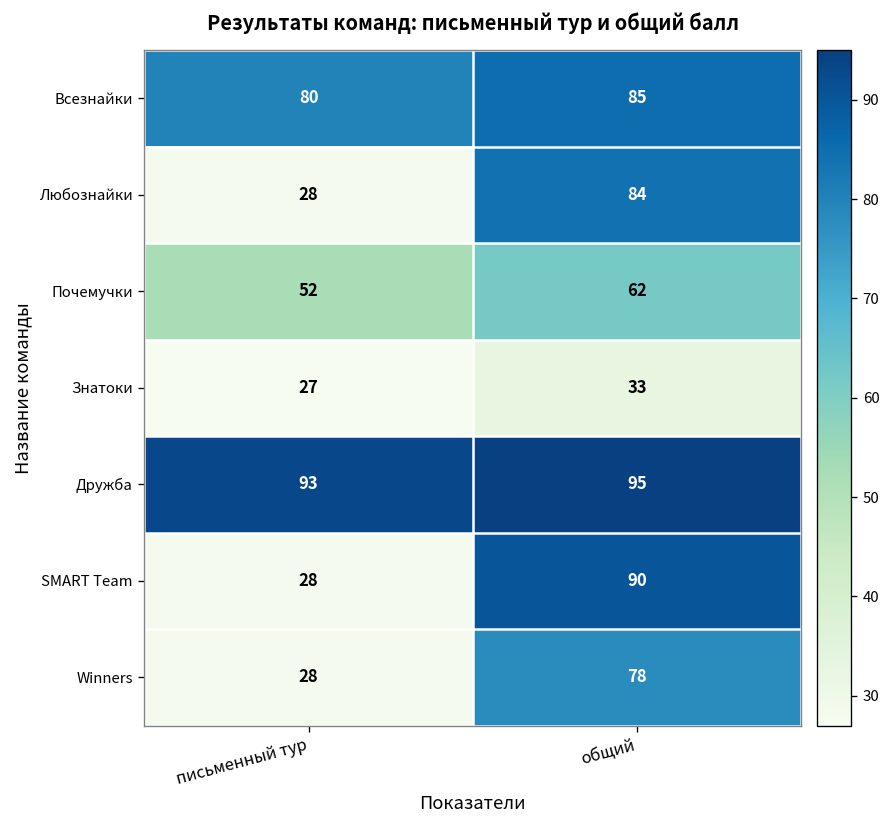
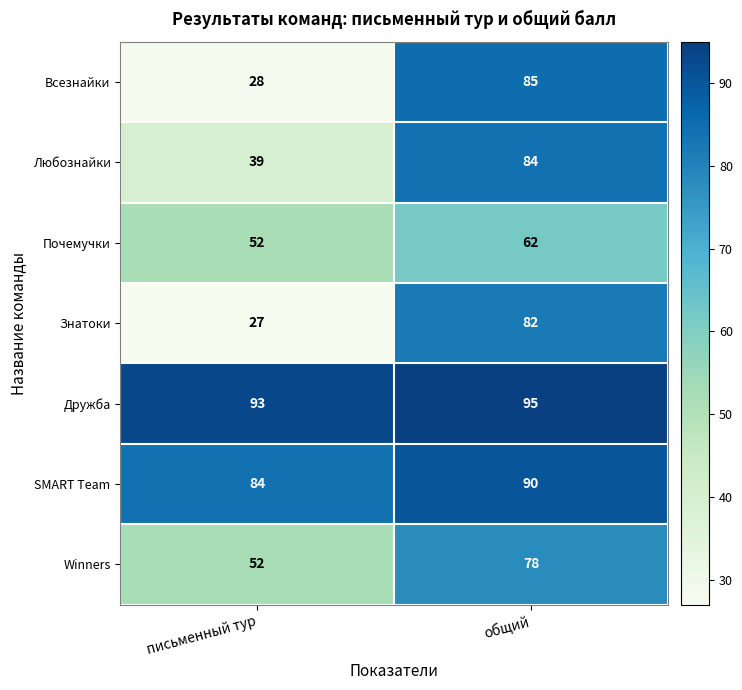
Всезнайки, письменный тур: 80 -> 28
Любознайки, письменный тур: 28 -> 39
Знатоки, общий: 33 -> 82
SMART Team, письменный тур: 28 -> 84
Winners, письменный тур: 28 -> 52
